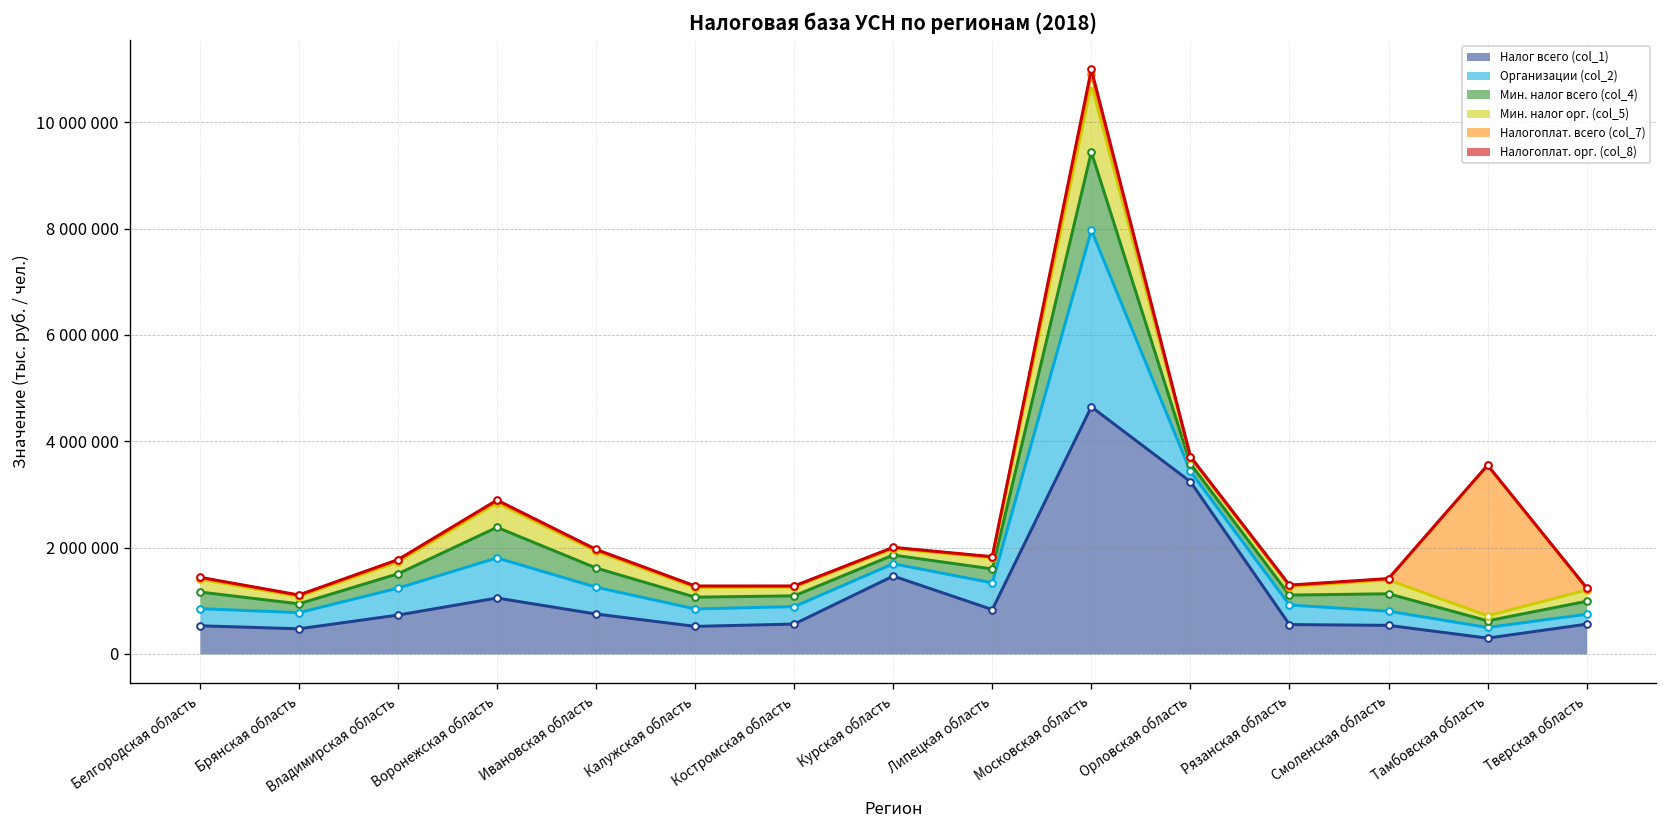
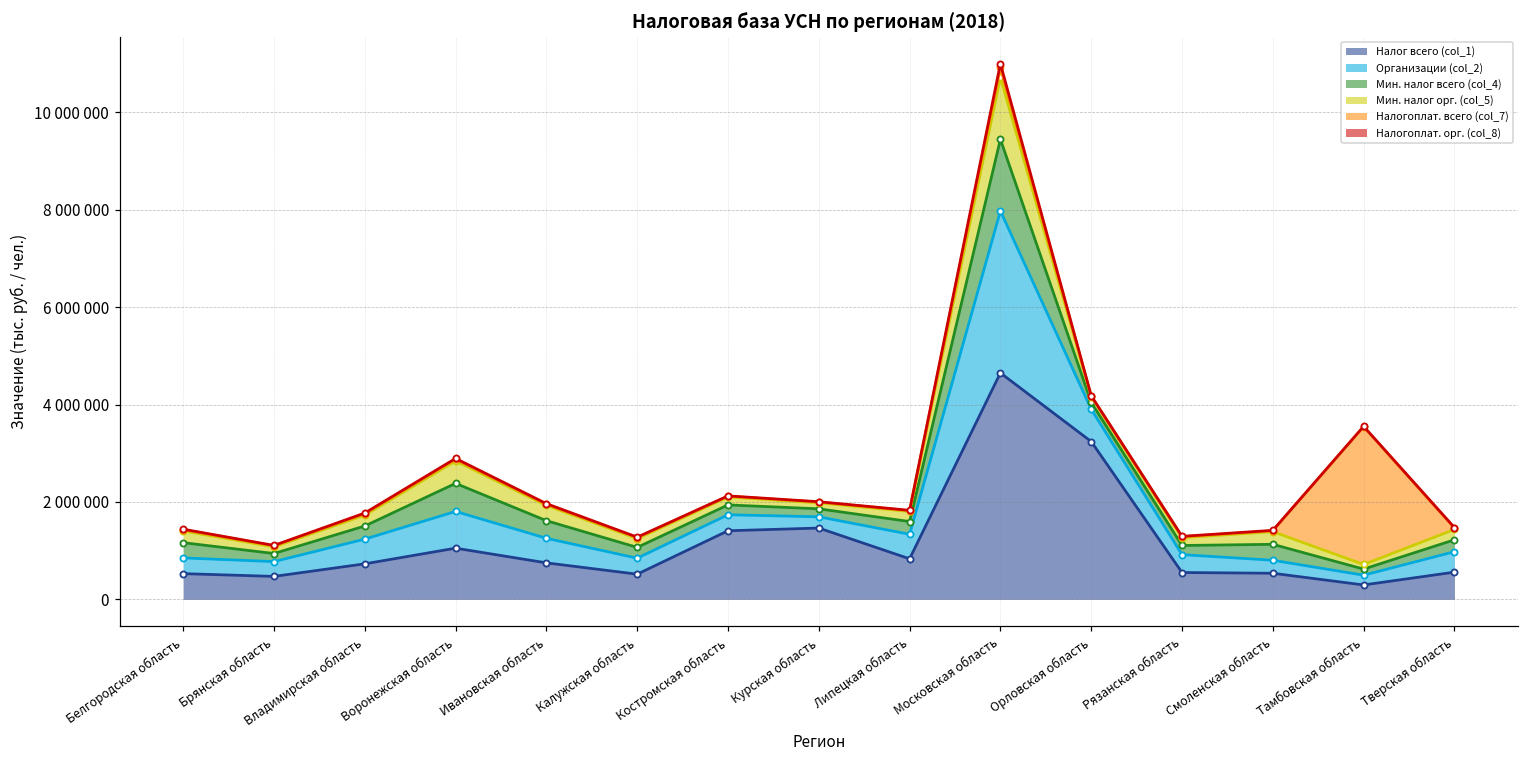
Налог всего (col_1), Костромская область: 600000 -> 1400000
Организации (col_2), Орловская область: 200000 -> 700000
Организации (col_2), Тверская область: 200000 -> 400000
